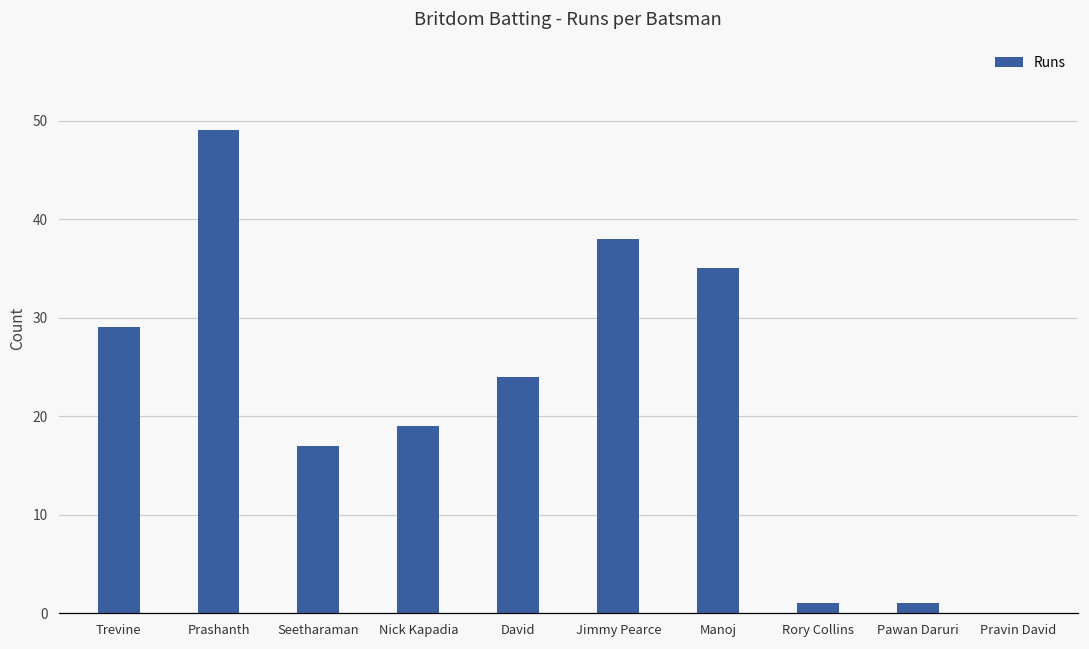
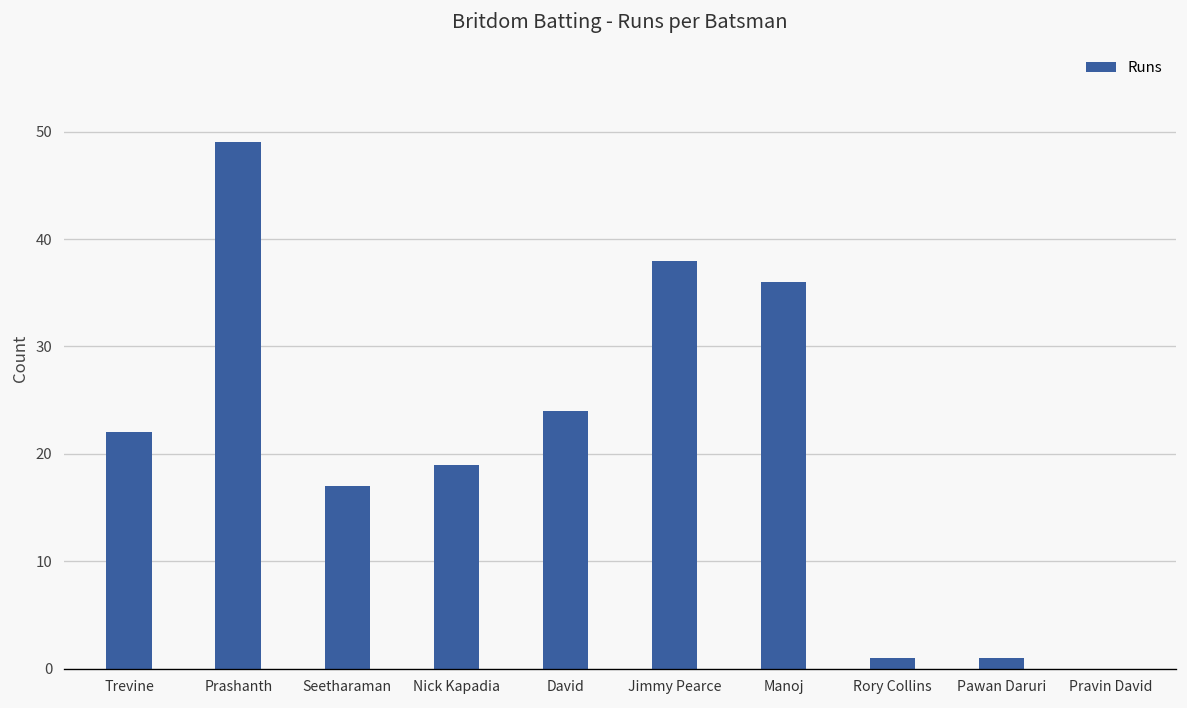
Trevine: 29 -> 22
Manoj: 35 -> 36
